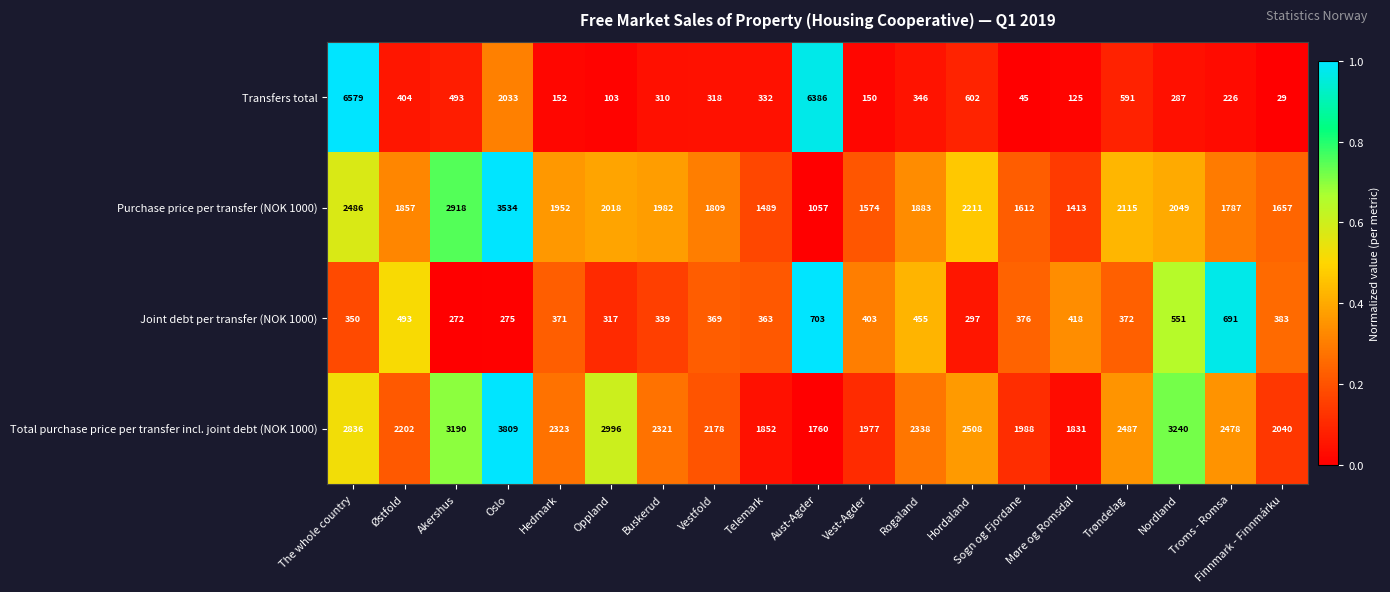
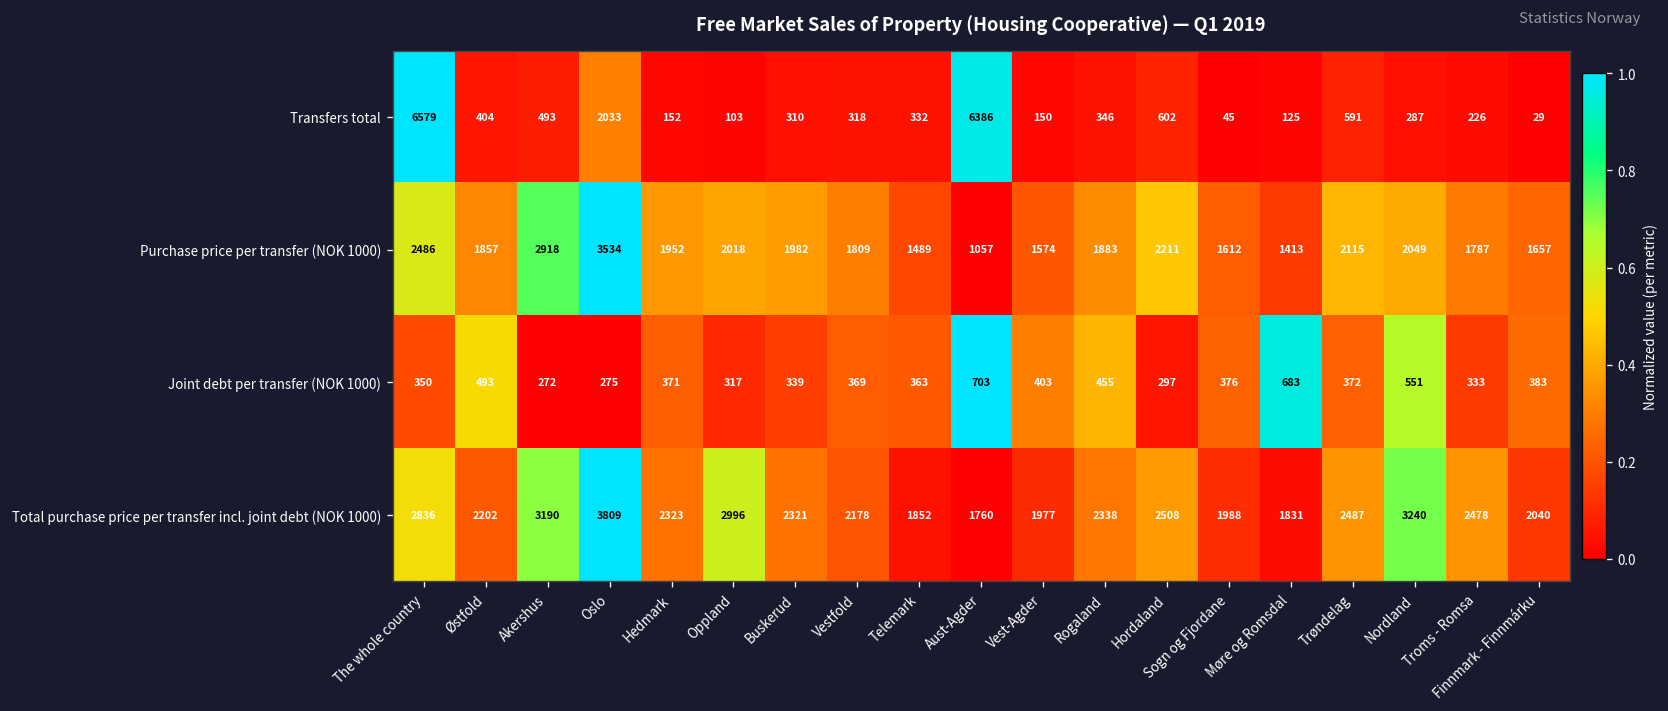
Joint debt per transfer (NOK 1000), Møre og Romsdal: 418 -> 683
Joint debt per transfer (NOK 1000), Troms - Romsa: 691 -> 333
